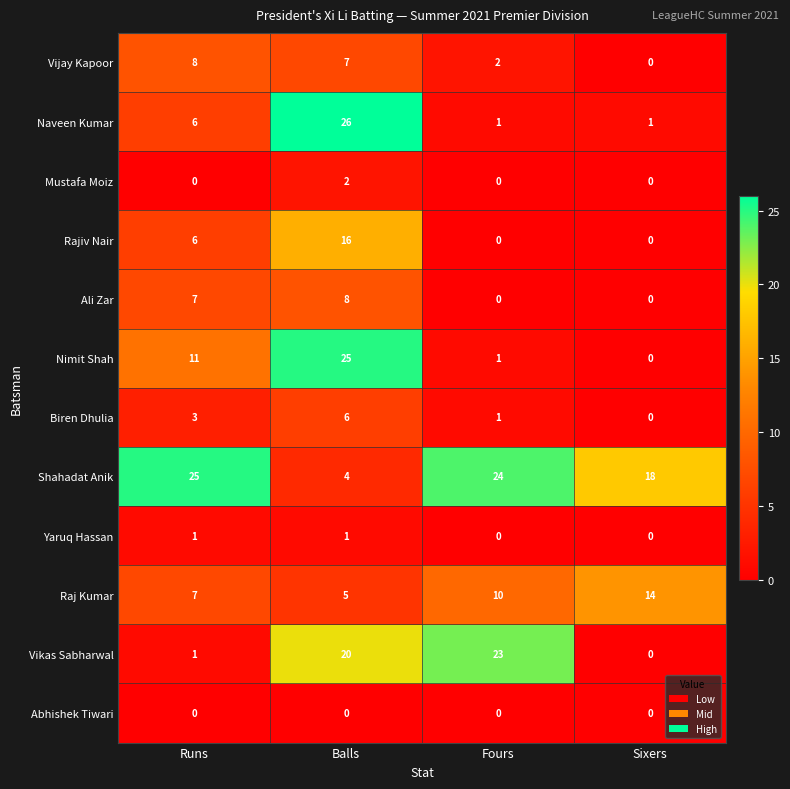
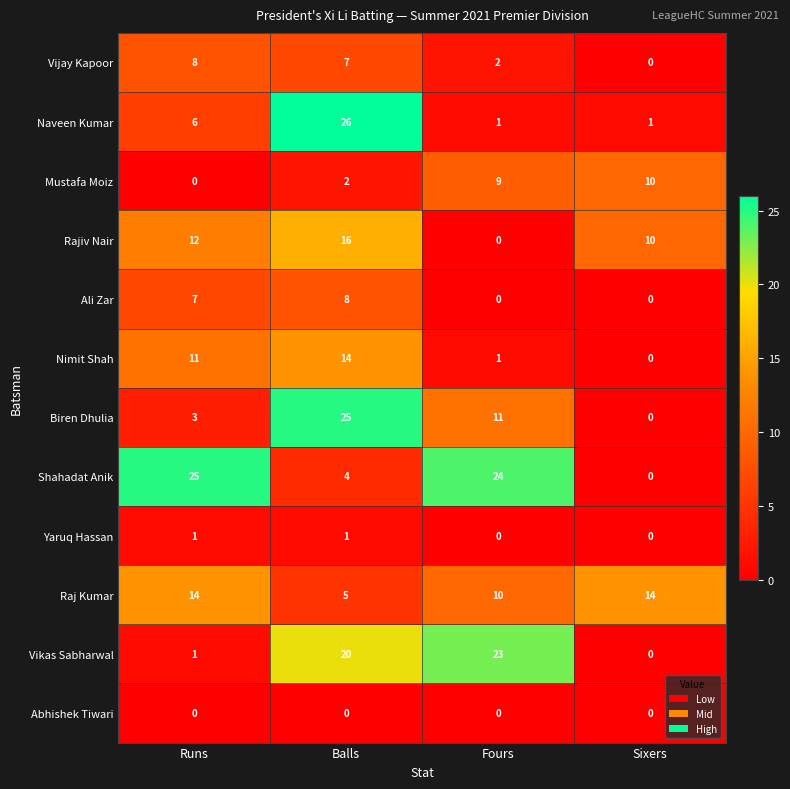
Mustafa Moiz, Fours: 0 -> 9
Mustafa Moiz, Sixers: 0 -> 10
Rajiv Nair, Runs: 6 -> 12
Rajiv Nair, Sixers: 0 -> 10
Nimit Shah, Balls: 25 -> 14
Biren Dhulia, Balls: 6 -> 25
Biren Dhulia, Fours: 1 -> 11
Shahadat Anik, Sixers: 18 -> 0
Raj Kumar, Runs: 7 -> 14
